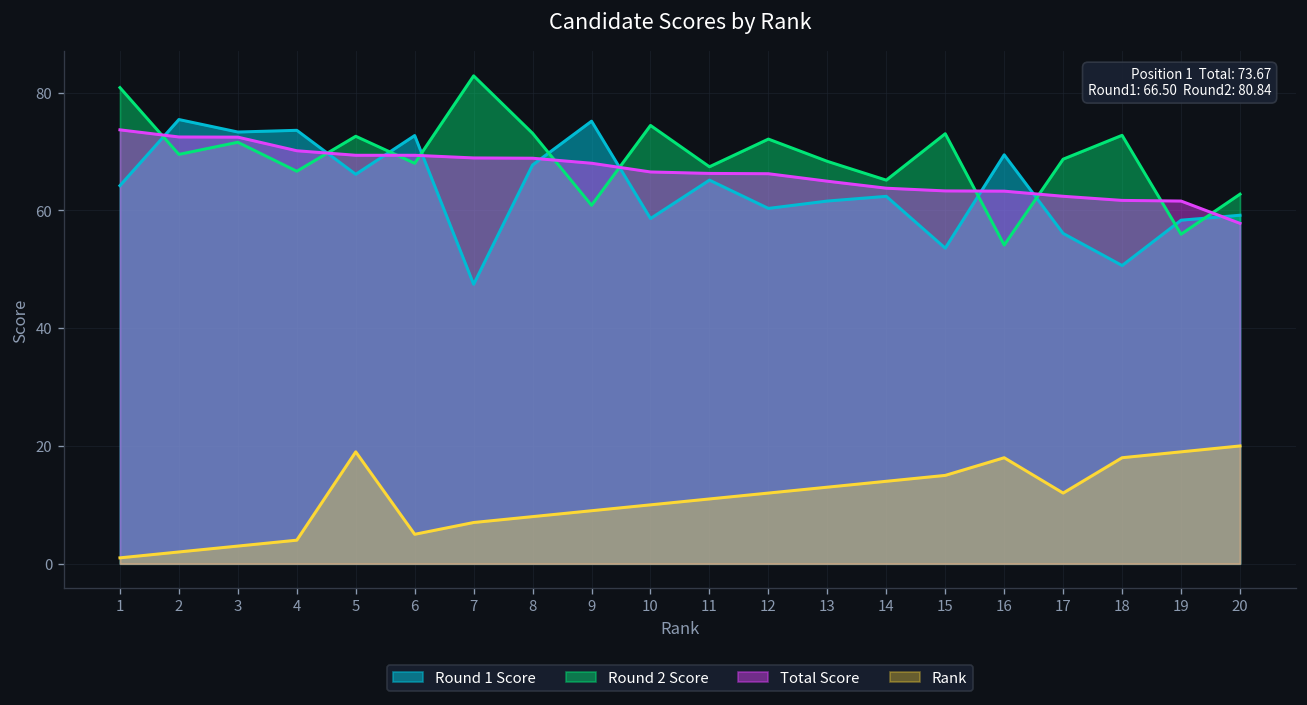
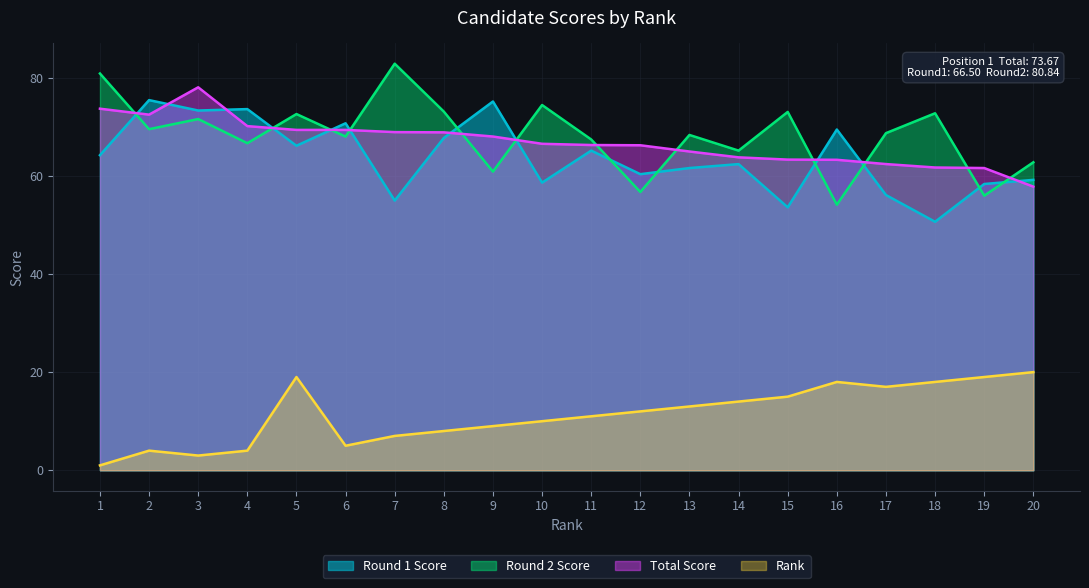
Rank, 2: 2 -> 4
Total Score, 3: 72 -> 78
Round 1 Score, 6: 73 -> 71
Round 1 Score, 7: 47 -> 55
Round 2 Score, 12: 72 -> 57
Rank, 17: 12 -> 17
